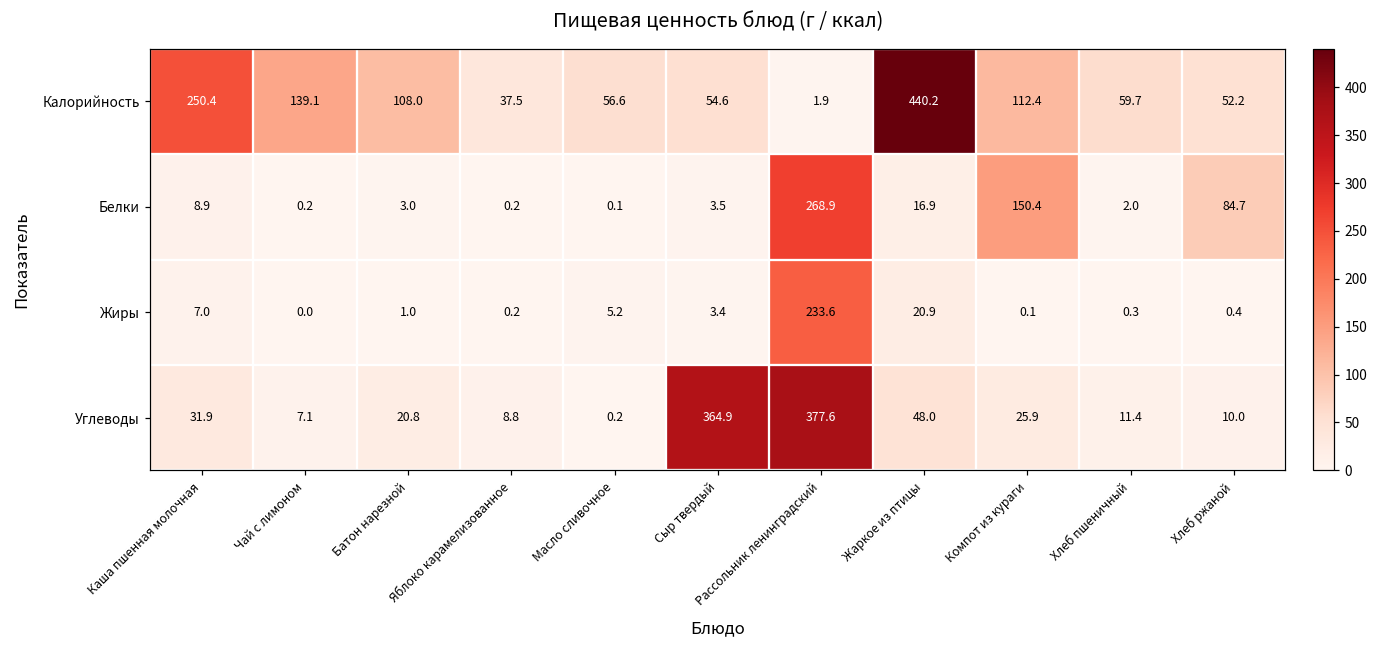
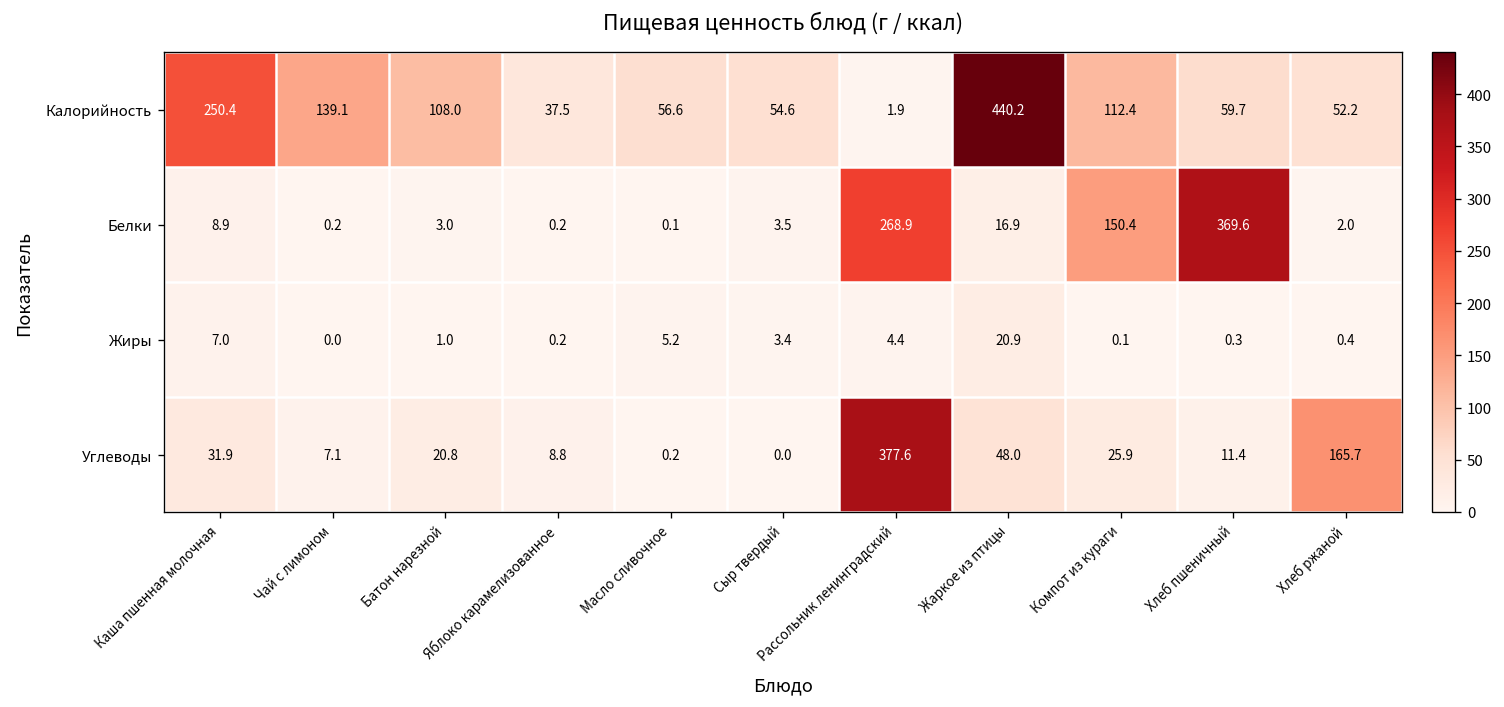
Белки, Хлеб пшеничный: 2.0 -> 369.6
Белки, Хлеб ржаной: 84.7 -> 2.0
Жиры, Рассольник ленинградский: 233.6 -> 4.4
Углеводы, Сыр твердый: 364.9 -> 0.0
Углеводы, Хлеб ржаной: 10.0 -> 165.7
